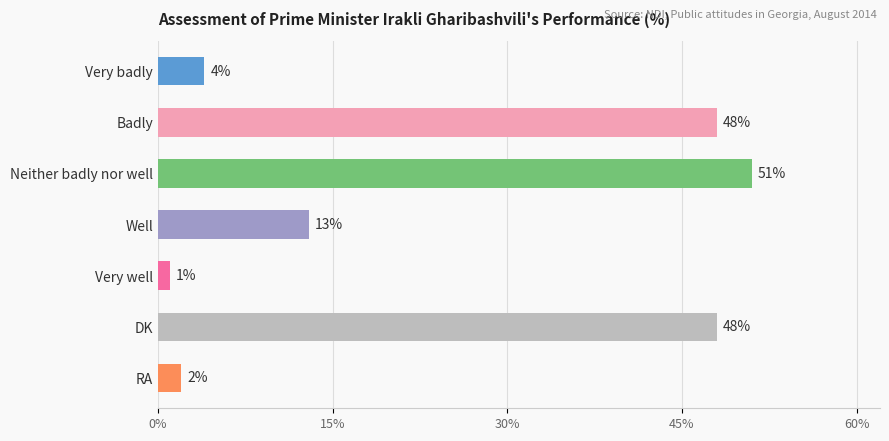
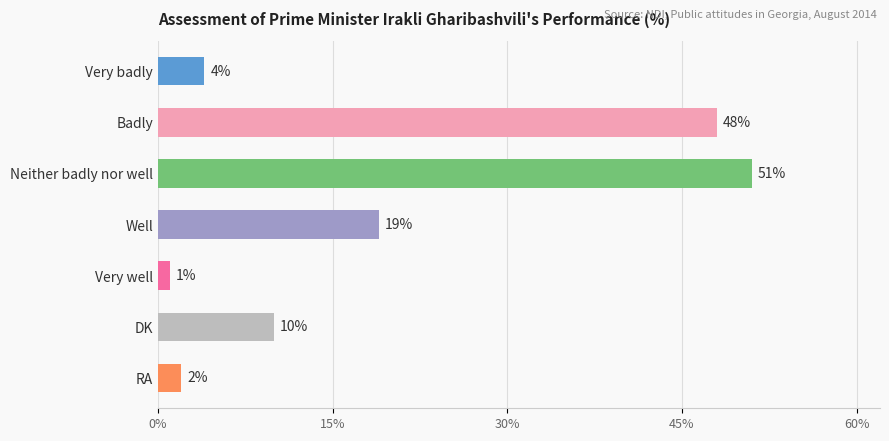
Well: 13% -> 19%
DK: 48% -> 10%
